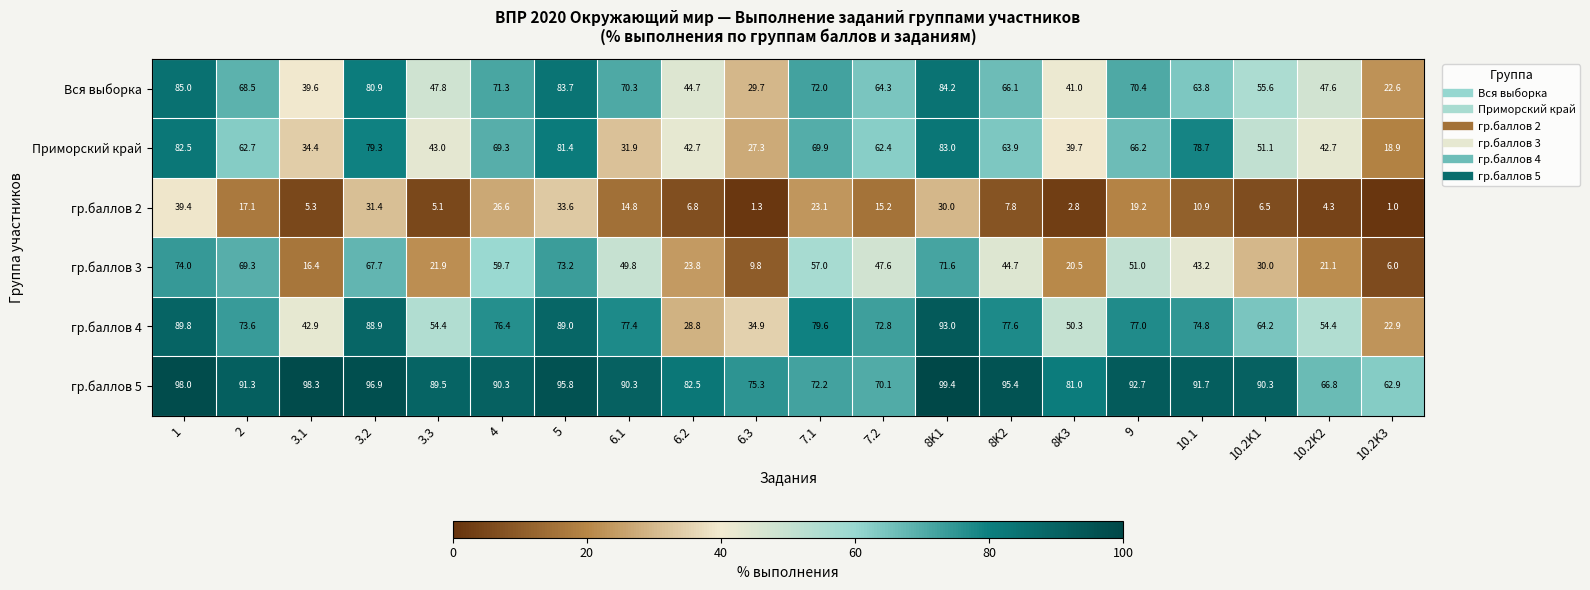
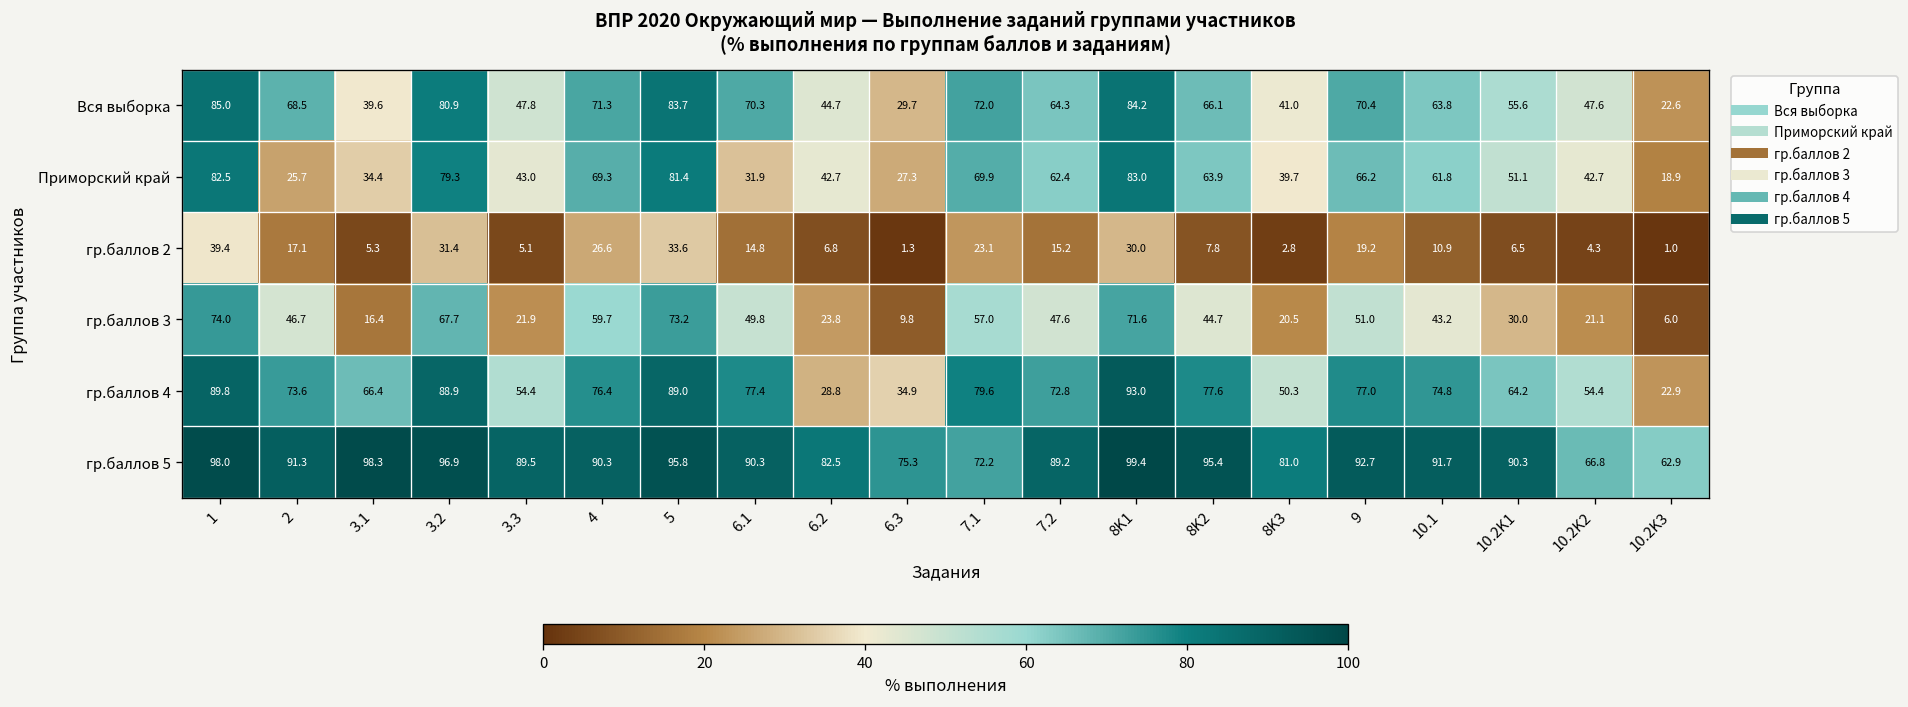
Приморский край, 2: 62.7 -> 25.7
Приморский край, 10.1: 78.7 -> 61.8
гр.баллов 3, 2: 69.3 -> 46.7
гр.баллов 4, 3.1: 42.9 -> 66.4
гр.баллов 5, 7.2: 70.1 -> 89.2
